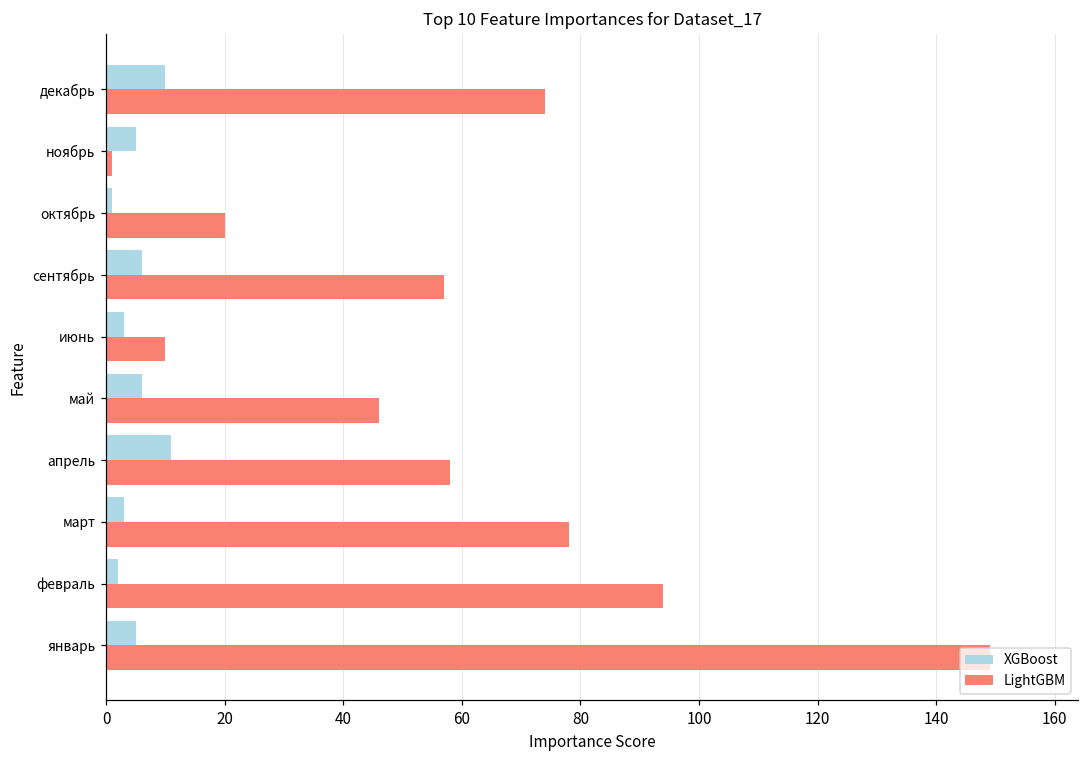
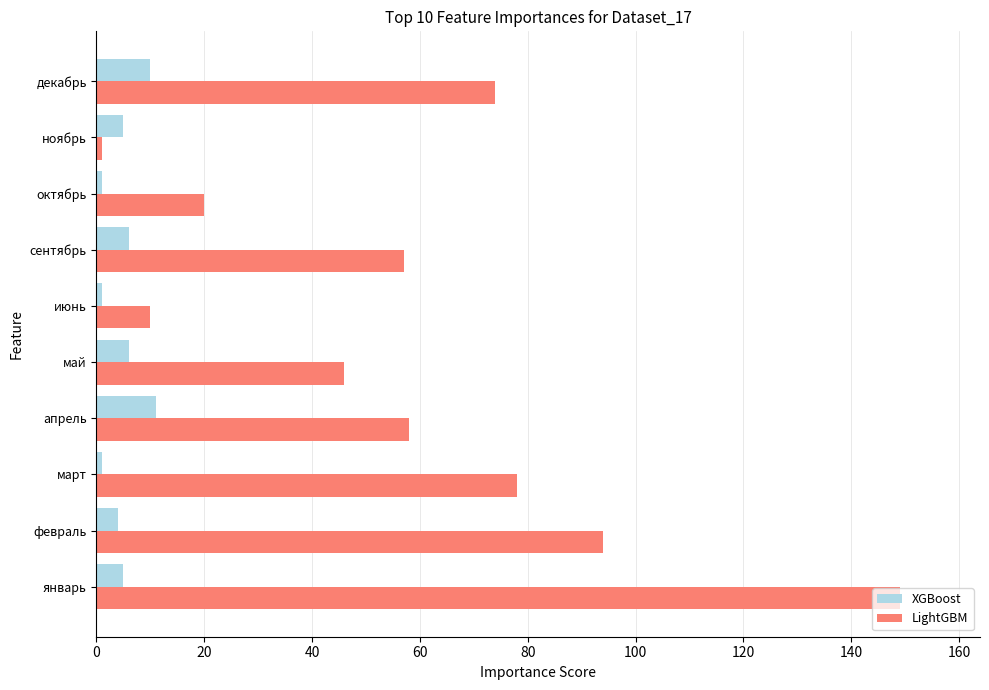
XGBoost, июнь: 3 -> 1
XGBoost, март: 3 -> 1
XGBoost, февраль: 2 -> 4
